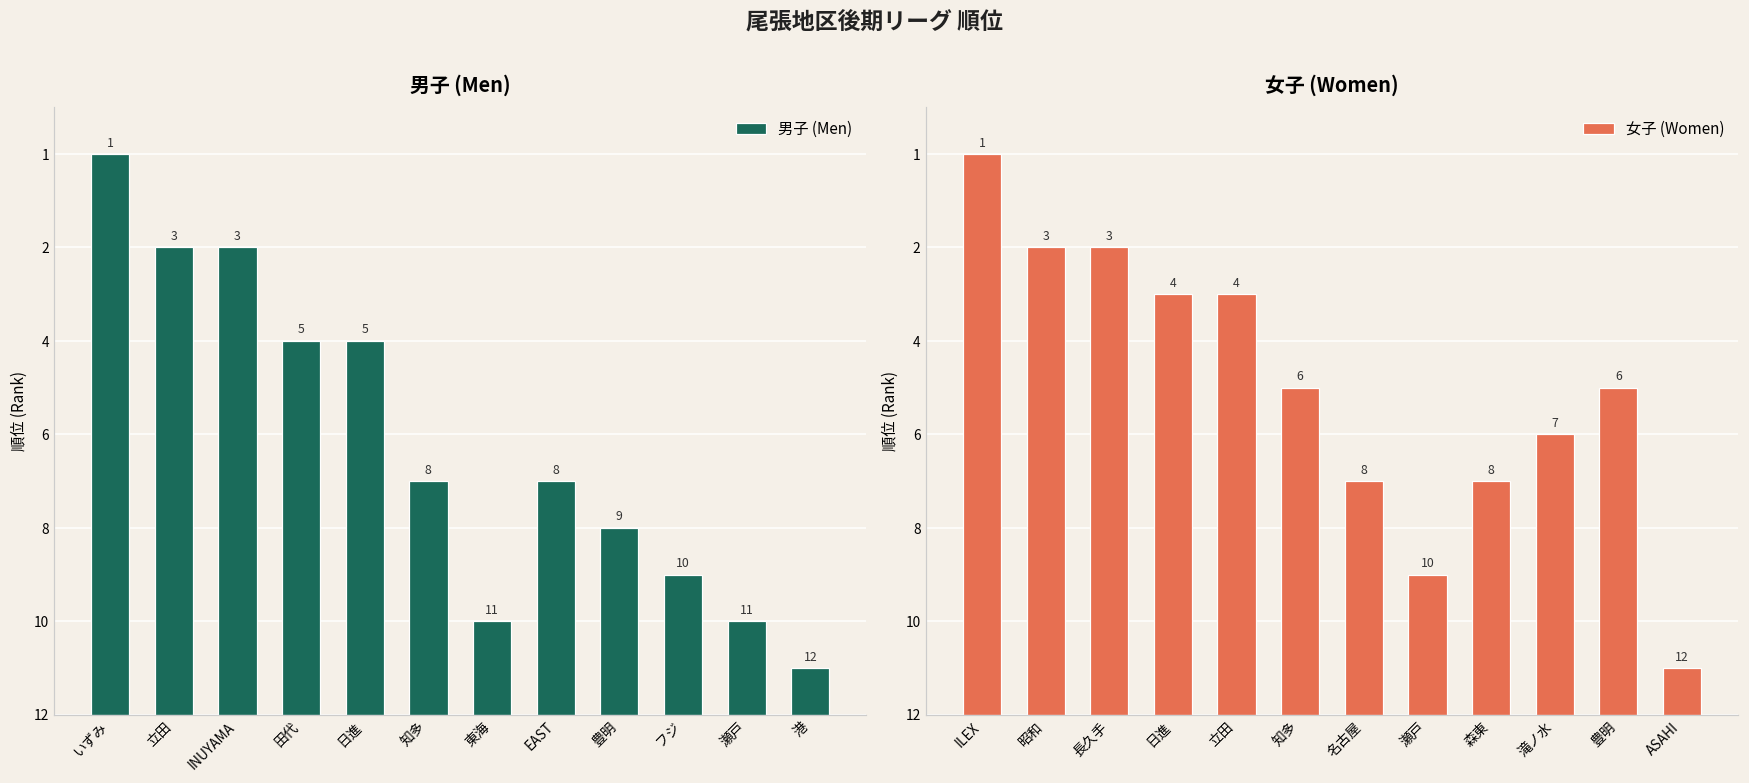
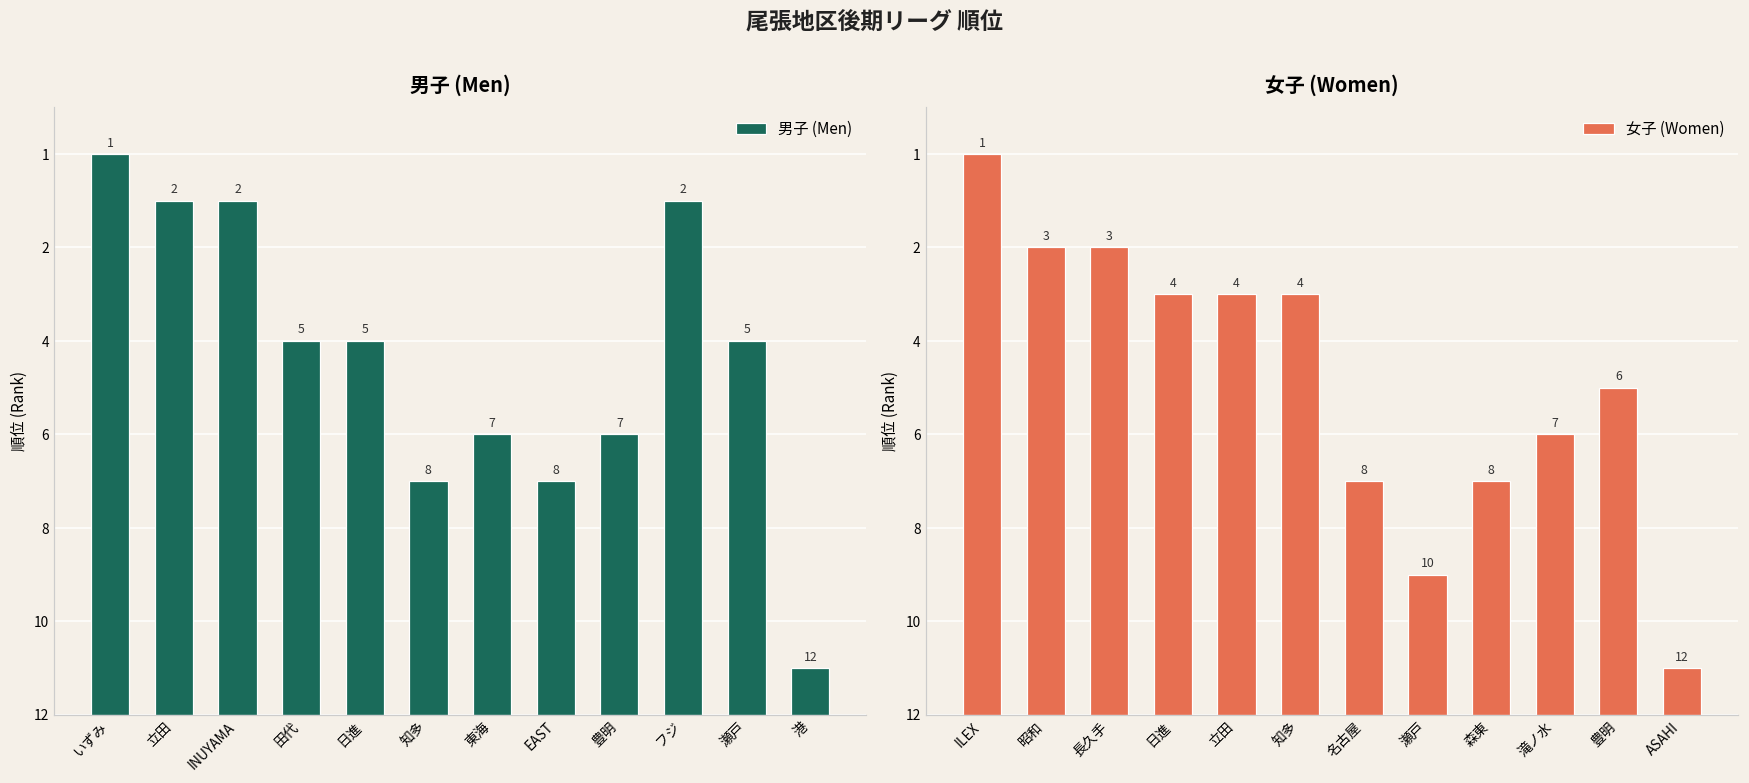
男子 (Men), 立田: 3 -> 2
男子 (Men), INUYAMA: 3 -> 2
男子 (Men), 東海: 11 -> 7
男子 (Men), 豊明: 9 -> 7
男子 (Men), フジ: 10 -> 2
男子 (Men), 瀬戸: 11 -> 5
女子 (Women), 知多: 6 -> 4
